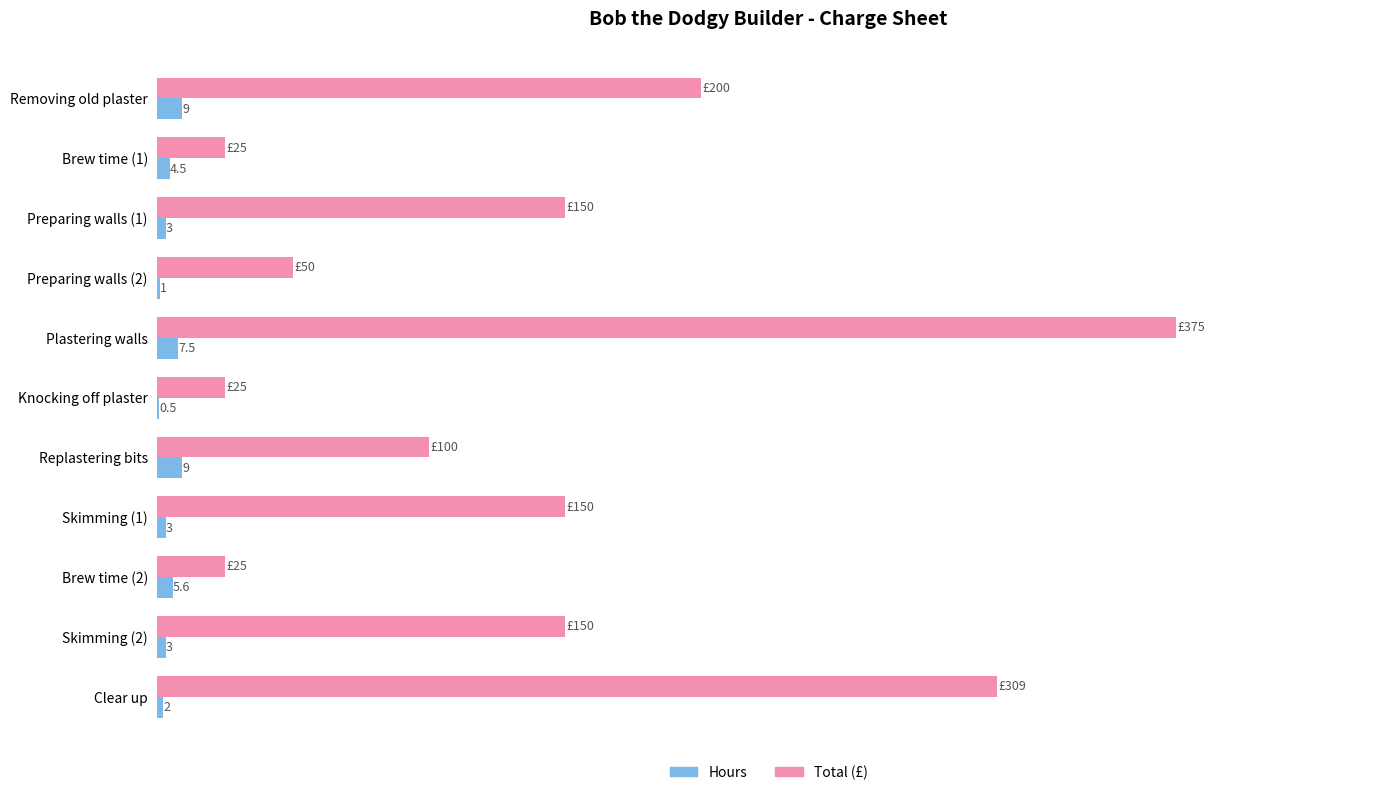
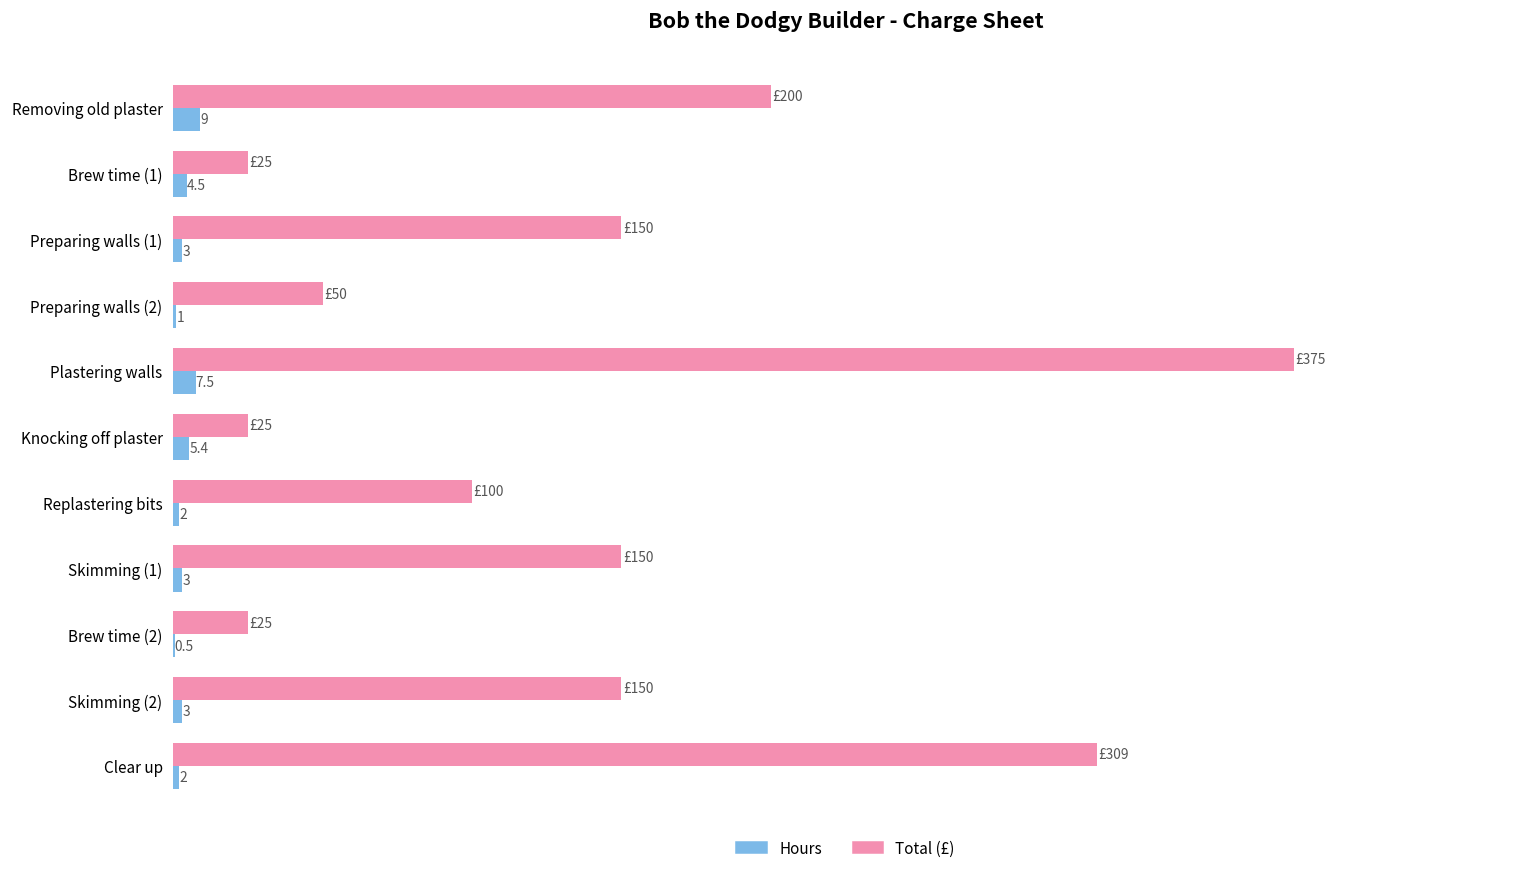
Hours, Knocking off plaster: 0.5 -> 5.4
Hours, Replastering bits: 9 -> 2
Hours, Brew time (2): 5.6 -> 0.5
